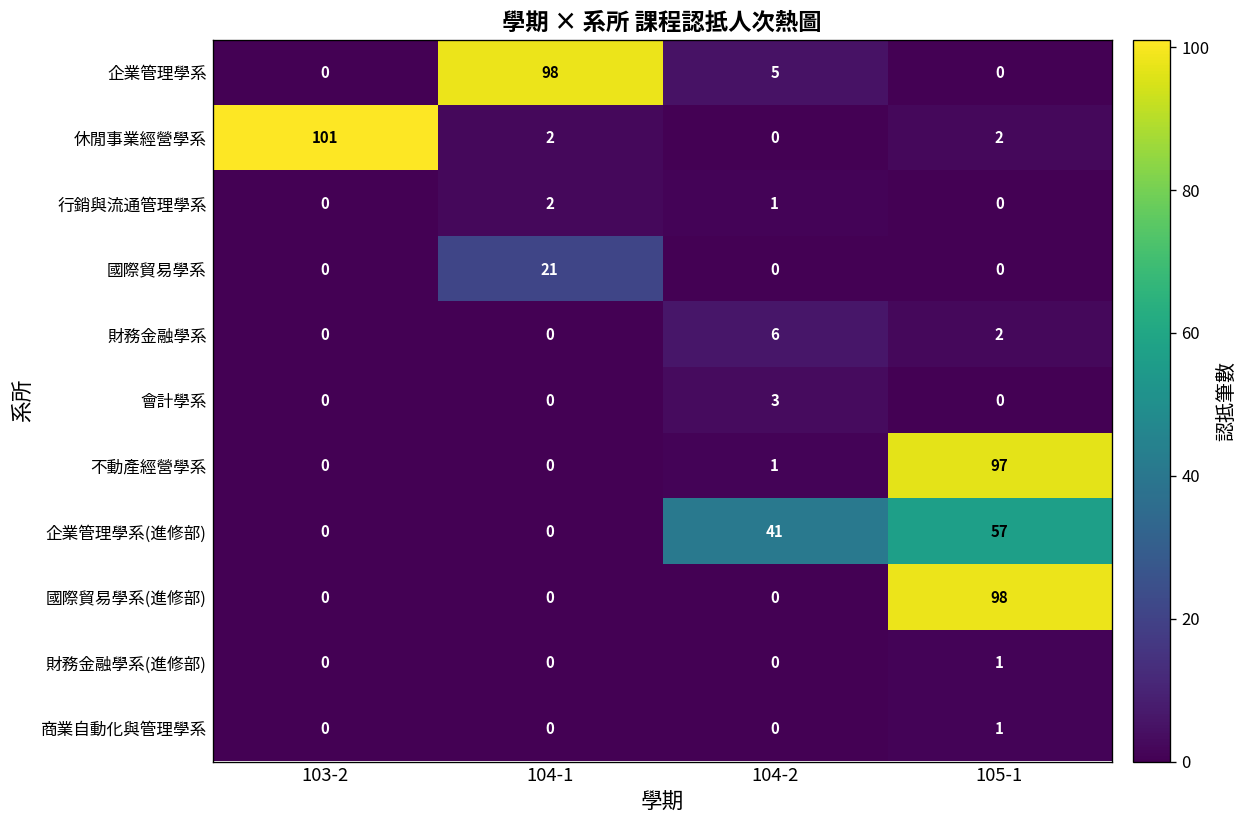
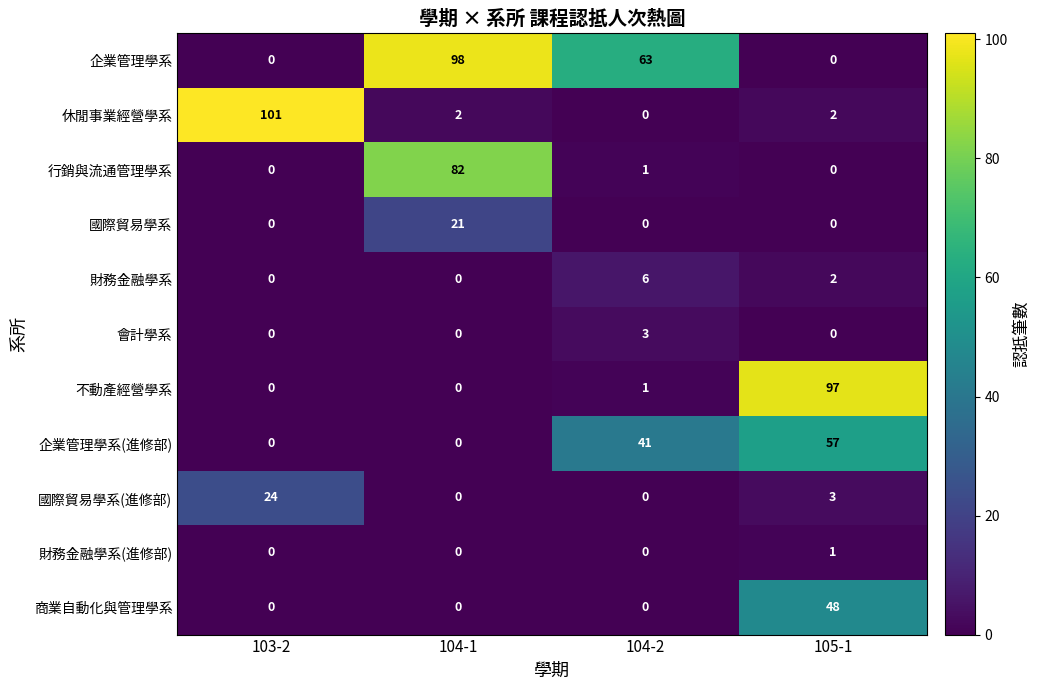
企業管理學系, 104-2: 5 -> 63
行銷與流通管理學系, 104-1: 2 -> 82
國際貿易學系(進修部), 103-2: 0 -> 24
國際貿易學系(進修部), 105-1: 98 -> 3
商業自動化與管理學系, 105-1: 1 -> 48
